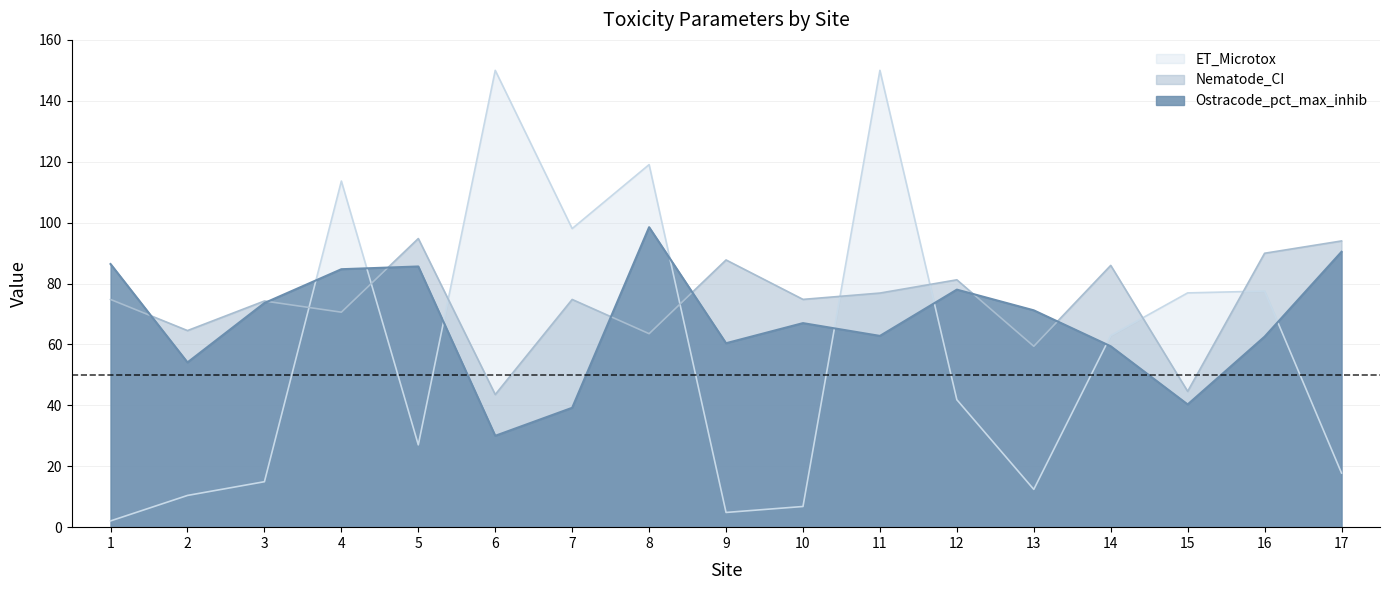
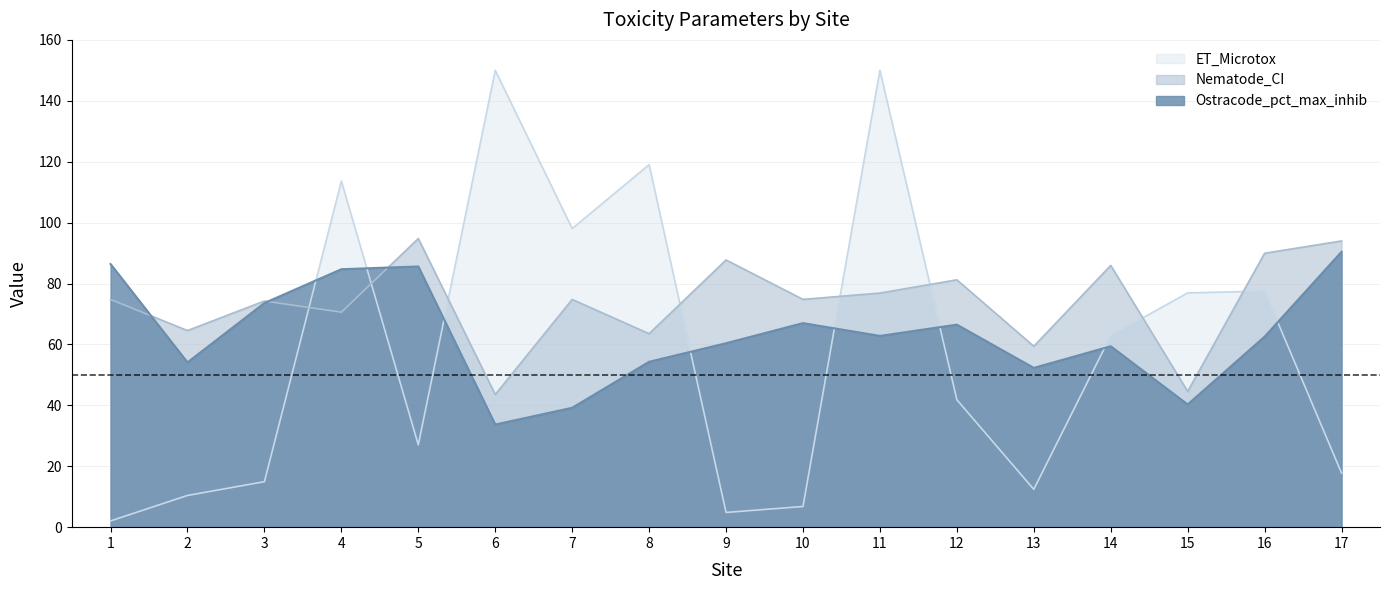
Ostracode_pct_max_inhib, 6: 30 -> 34
Ostracode_pct_max_inhib, 8: 99 -> 54
Ostracode_pct_max_inhib, 12: 78 -> 67
Ostracode_pct_max_inhib, 13: 71 -> 52
